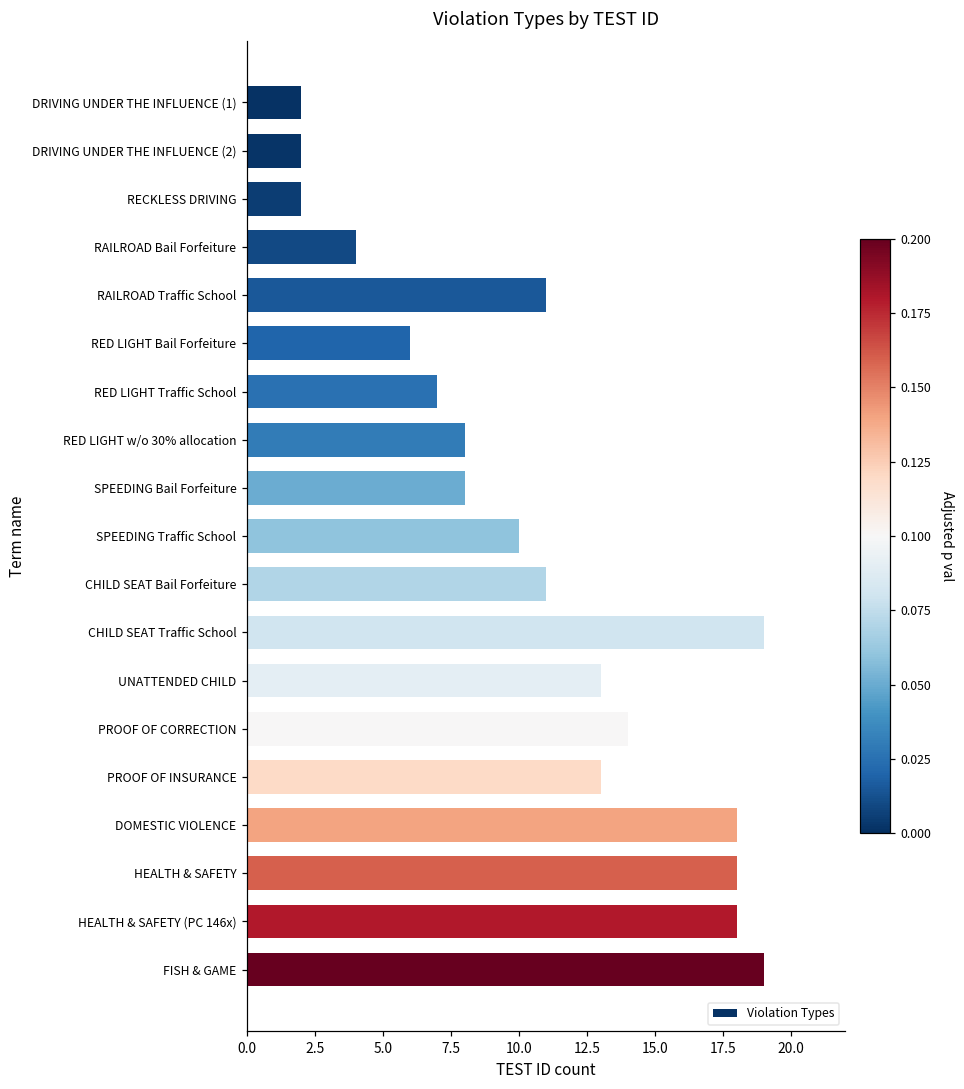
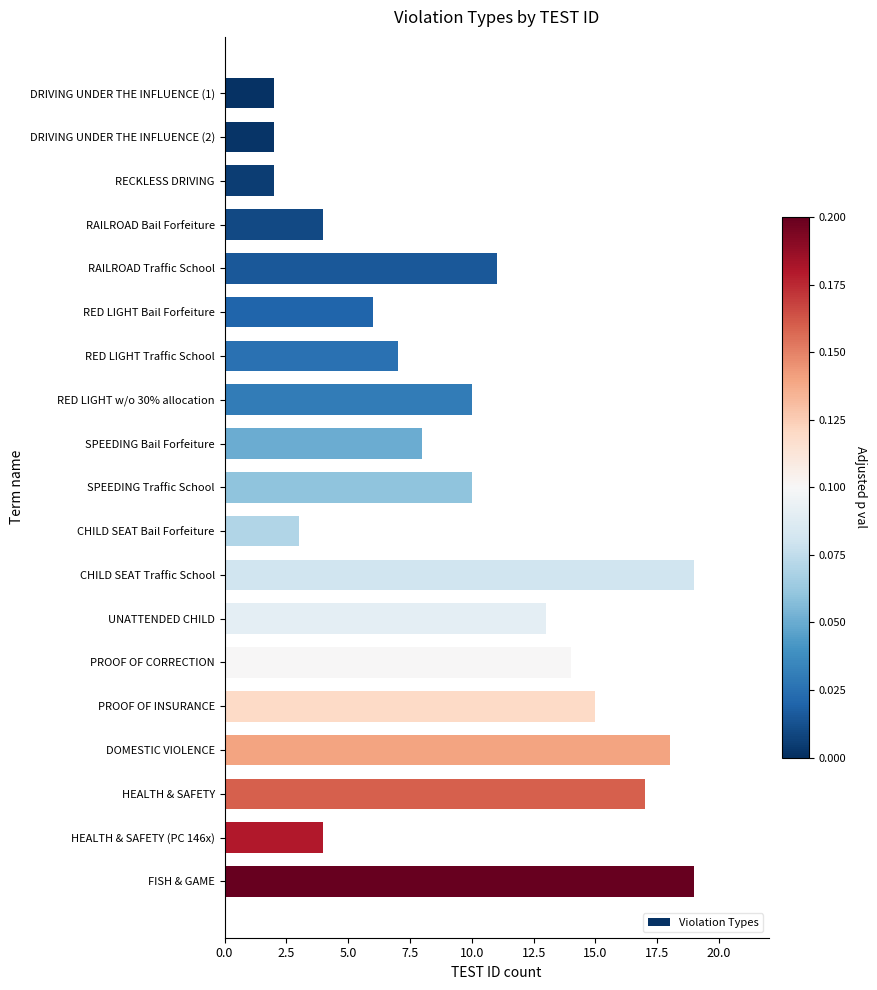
RED LIGHT w/o 30% allocation: 8 -> 10
CHILD SEAT Bail Forfeiture: 11 -> 3
PROOF OF INSURANCE: 13 -> 15
HEALTH & SAFETY: 18 -> 17
HEALTH & SAFETY (PC 146x): 18 -> 4
